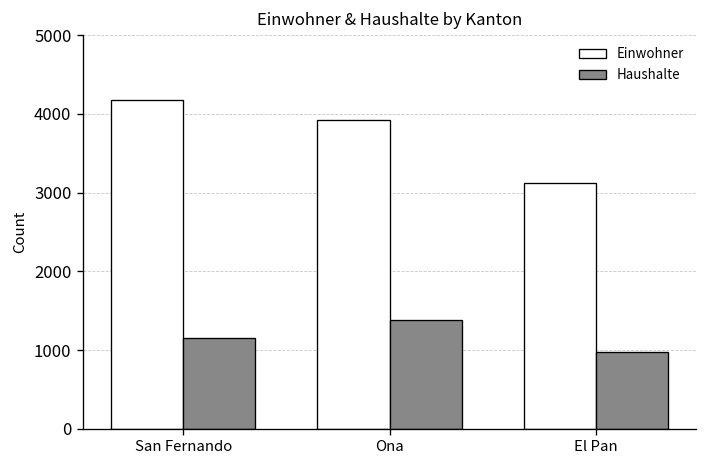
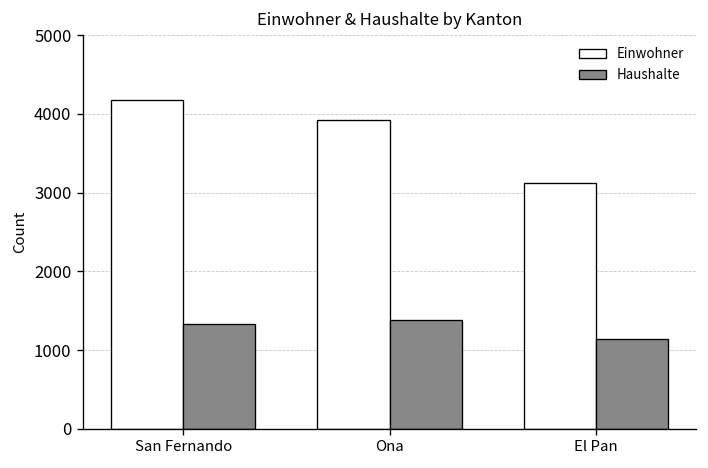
Haushalte, San Fernando: 1200 -> 1300
Haushalte, El Pan: 1000 -> 1100
